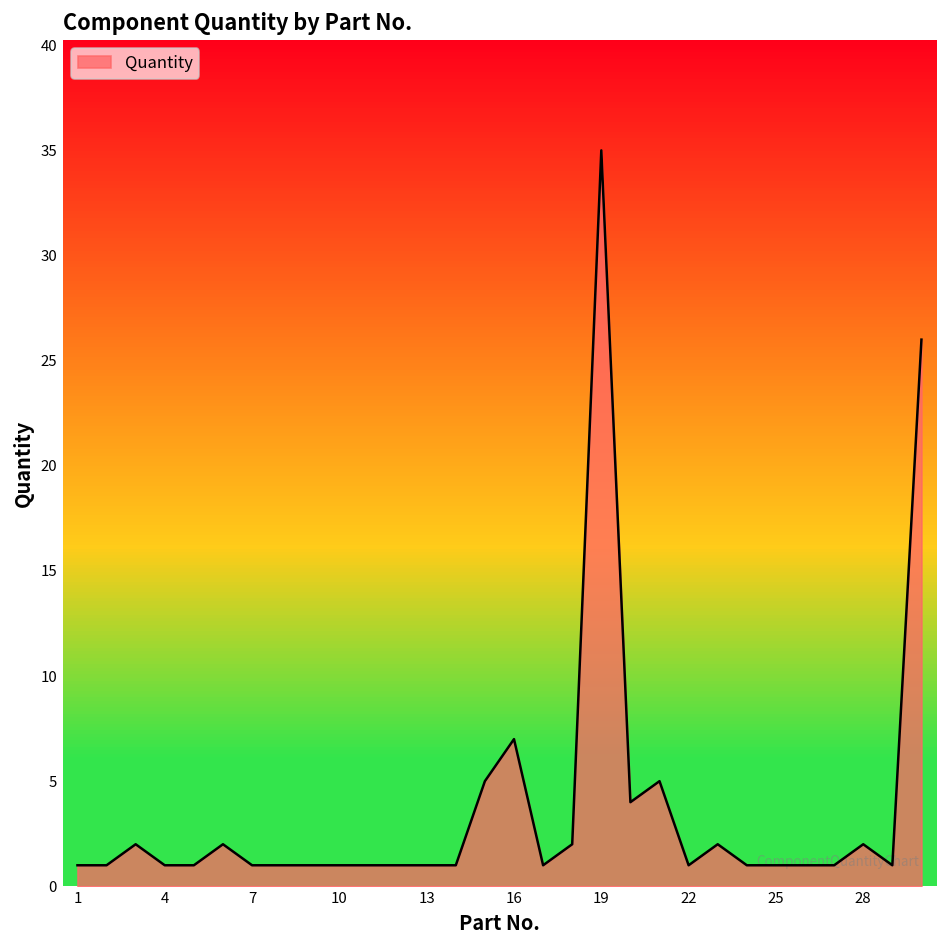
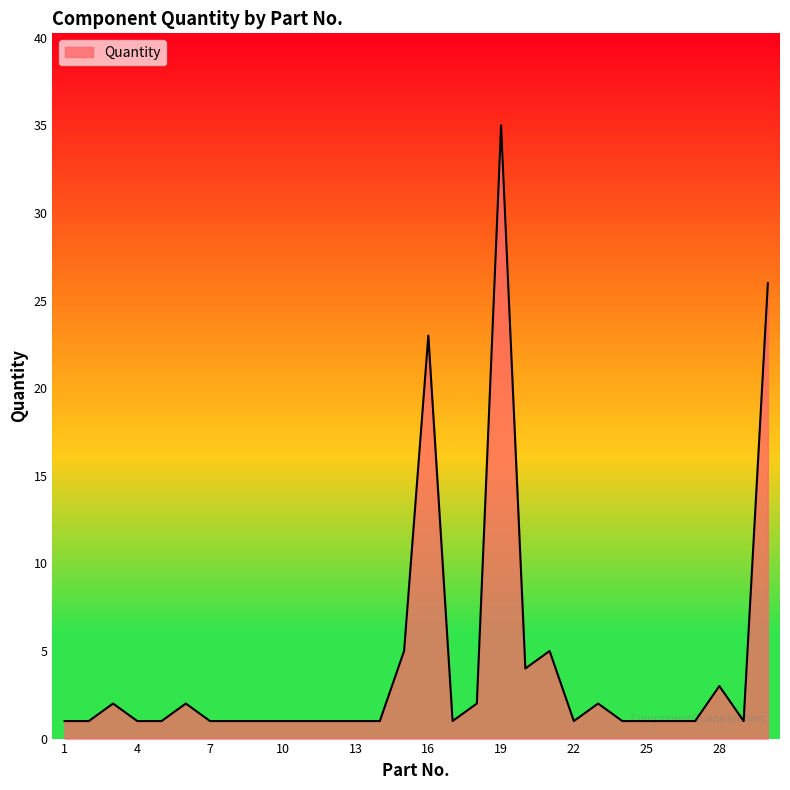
16: 7 -> 23
28: 2 -> 3
